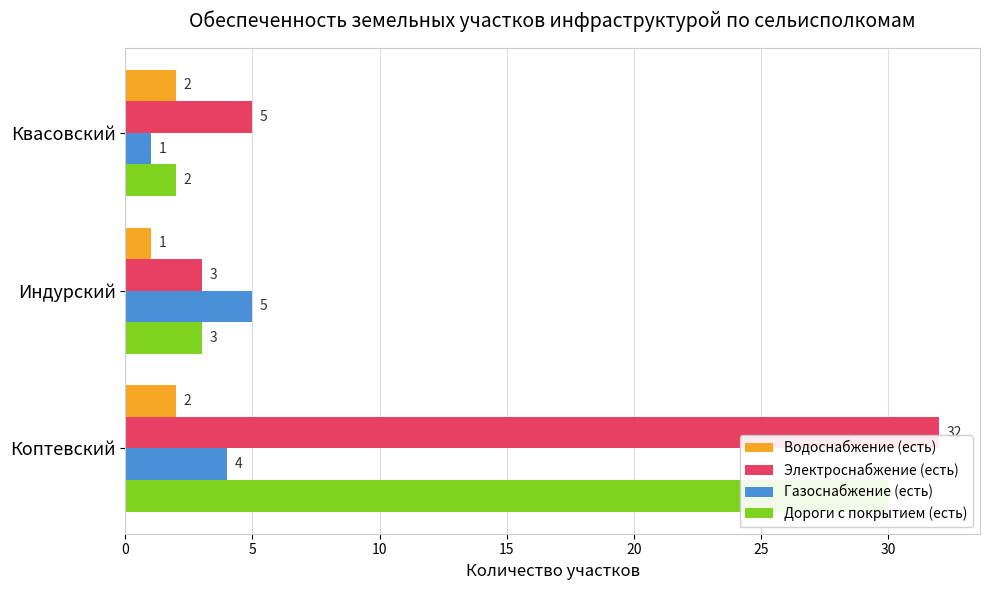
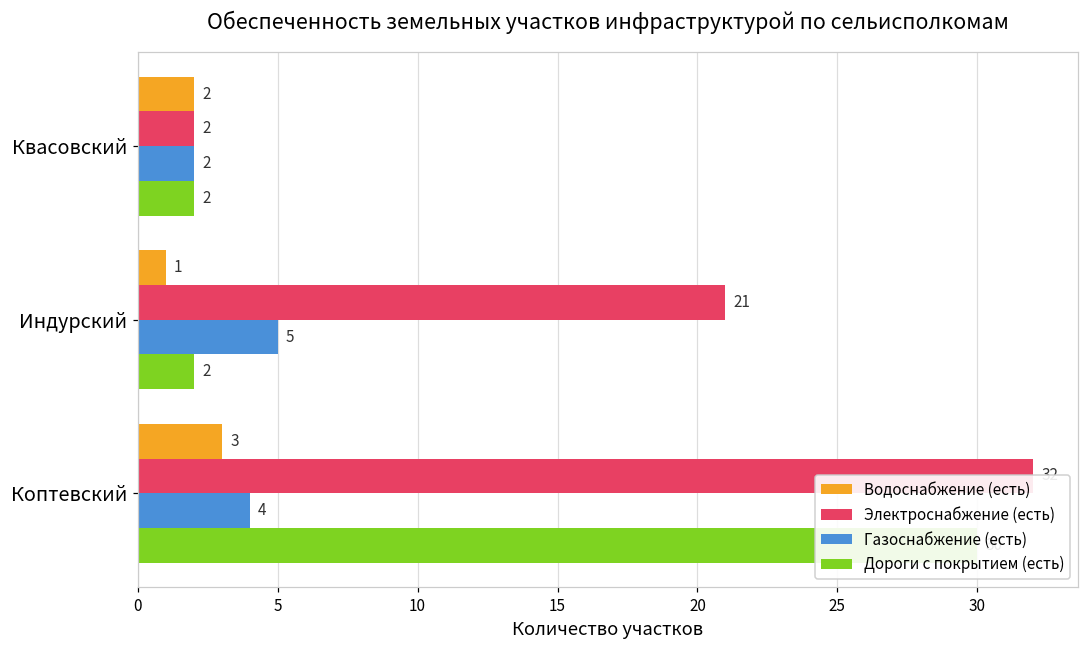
Электроснабжение (есть), Квасовский: 5 -> 2
Газоснабжение (есть), Квасовский: 1 -> 2
Электроснабжение (есть), Индурский: 3 -> 21
Дороги с покрытием (есть), Индурский: 3 -> 2
Водоснабжение (есть), Коптевский: 2 -> 3
